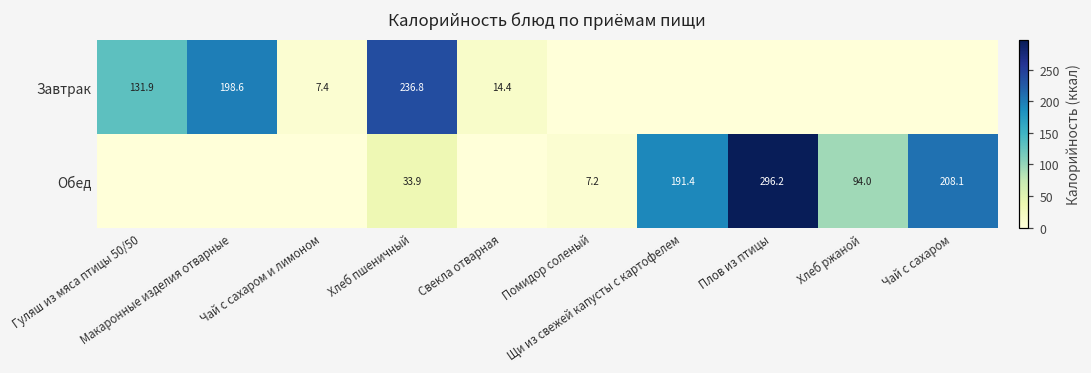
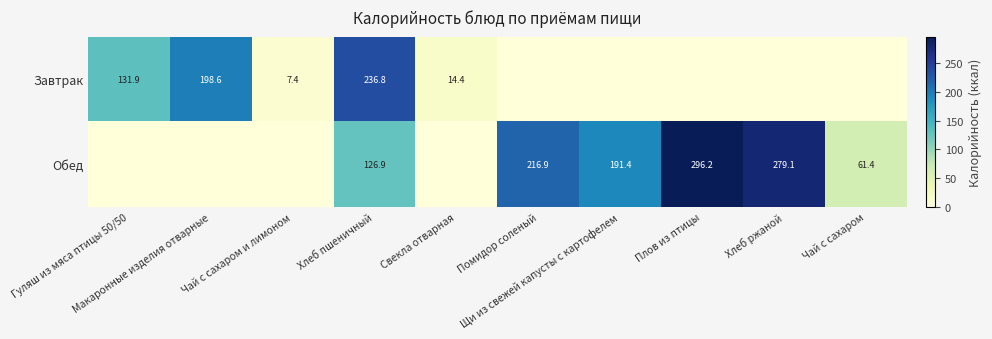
Обед, Хлеб пшеничный: 33.9 -> 126.9
Обед, Помидор соленый: 7.2 -> 216.9
Обед, Хлеб ржаной: 94.0 -> 279.1
Обед, Чай с сахаром: 208.1 -> 61.4
